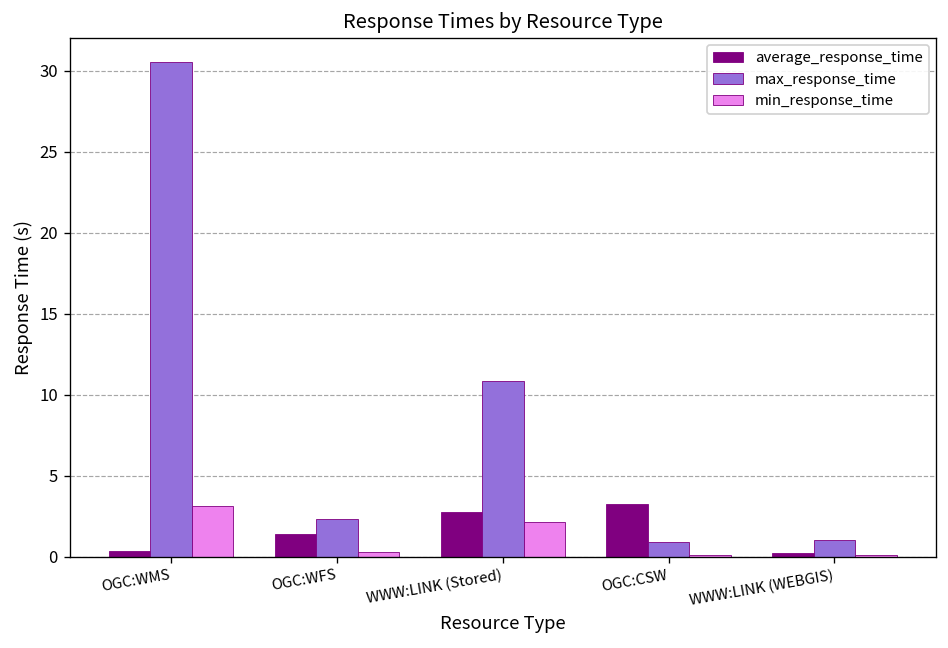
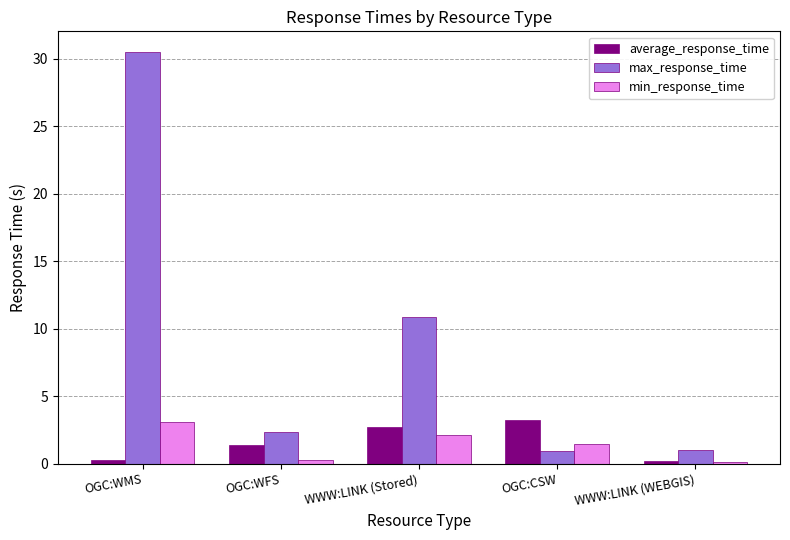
min_response_time, OGC:CSW: 0.1 -> 1.5
